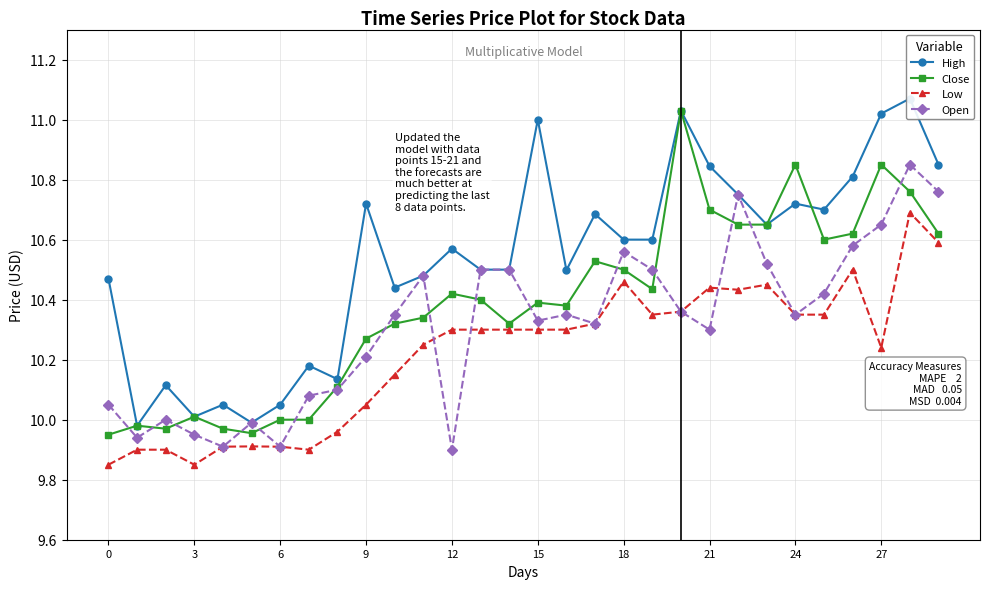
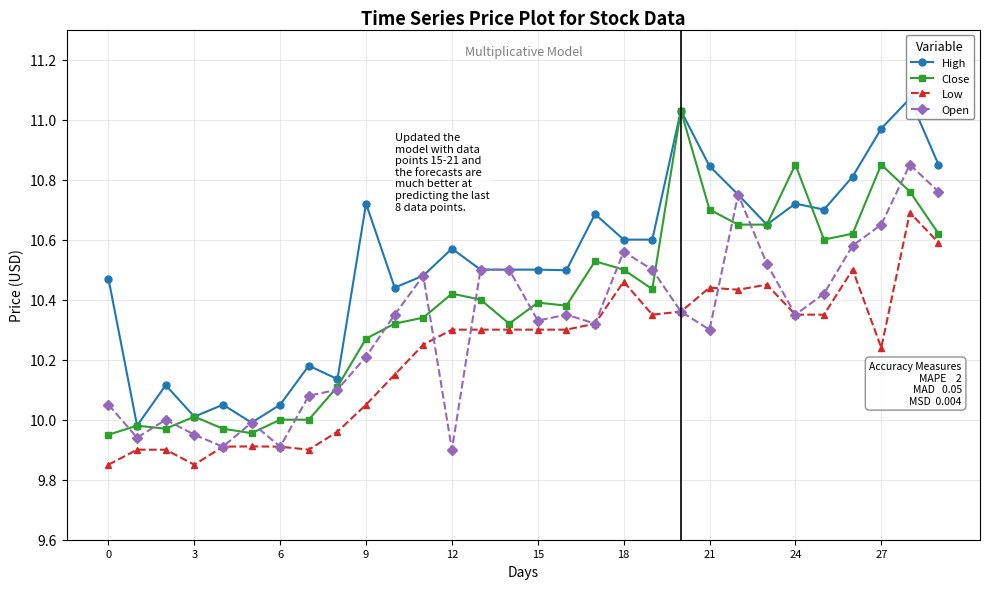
High, 15: 11.0 -> 10.5
High, 27: 11.02 -> 10.97
